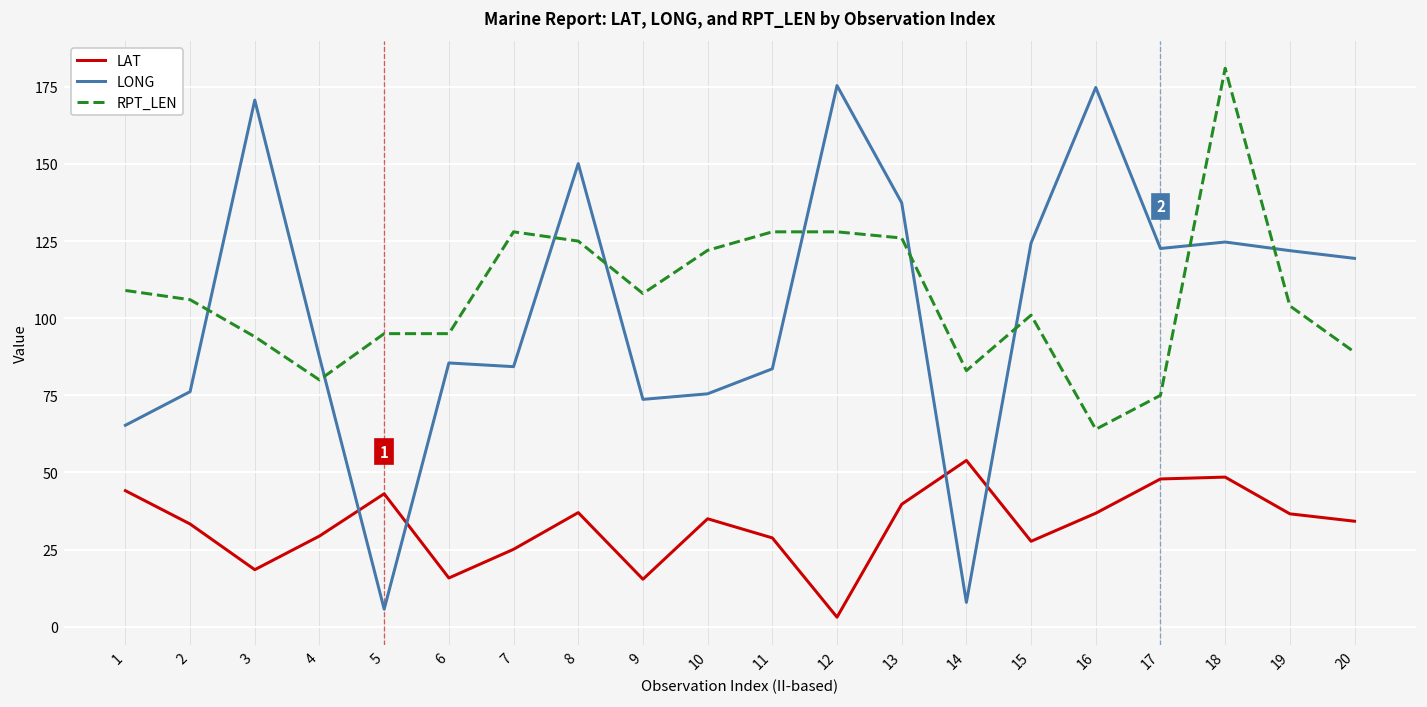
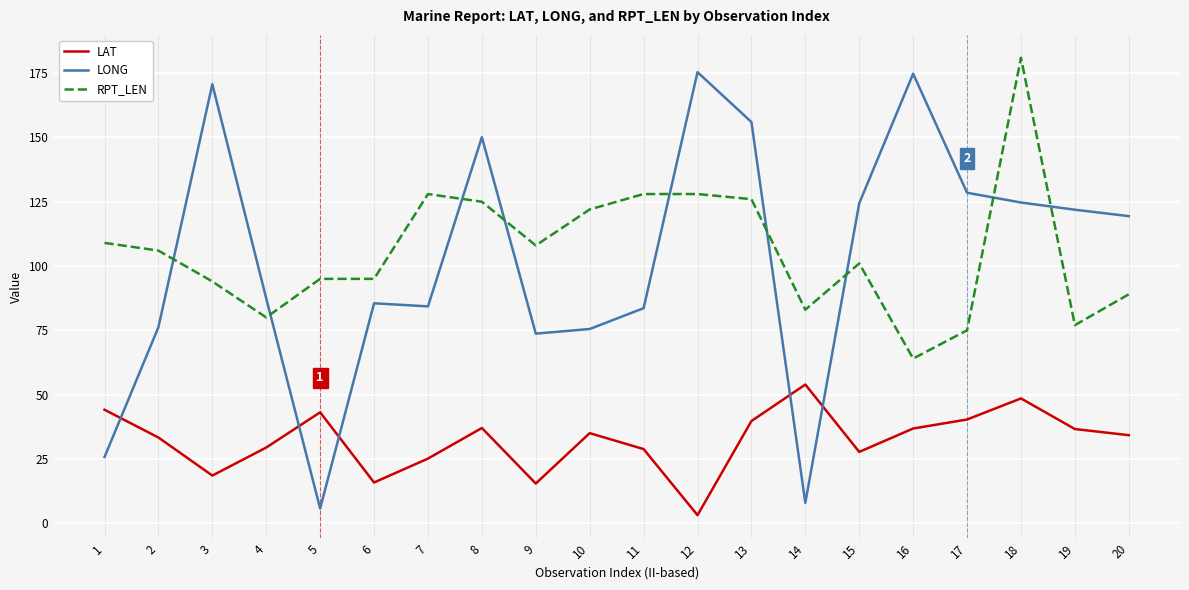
LONG, 1: 65 -> 26
LONG, 13: 137 -> 156
LAT, 17: 48 -> 40
LONG, 17: 123 -> 129
RPT_LEN, 19: 104 -> 77
